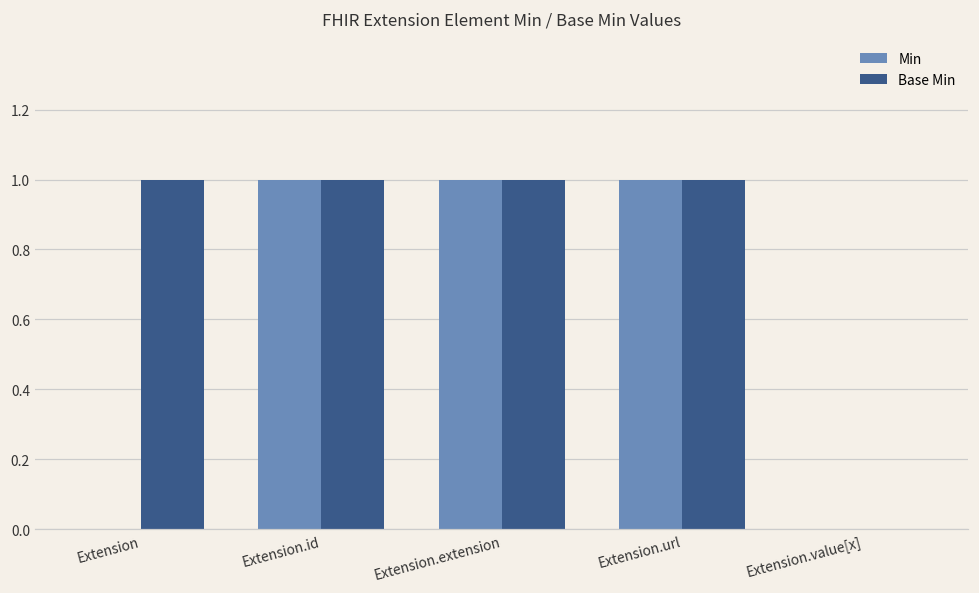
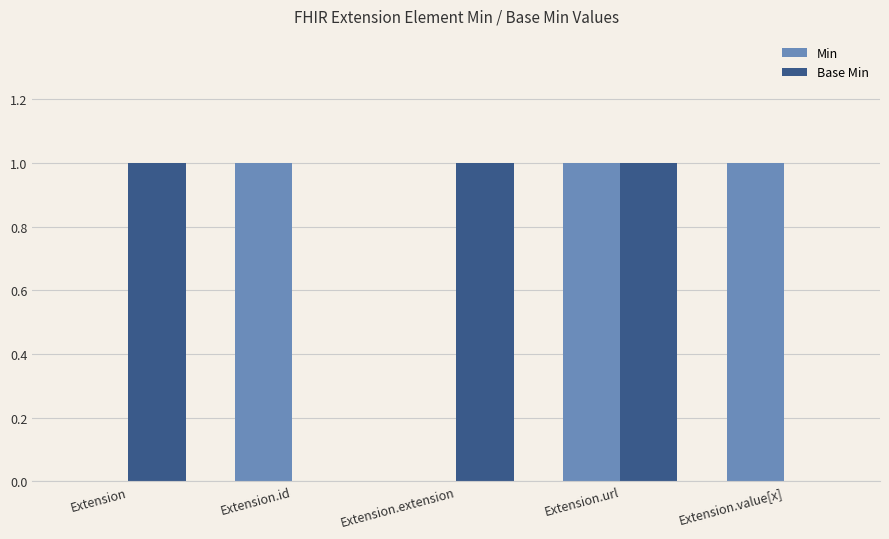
Base Min, Extension.id: 1 -> 0
Min, Extension.extension: 1 -> 0
Min, Extension.value[x]: 0 -> 1
